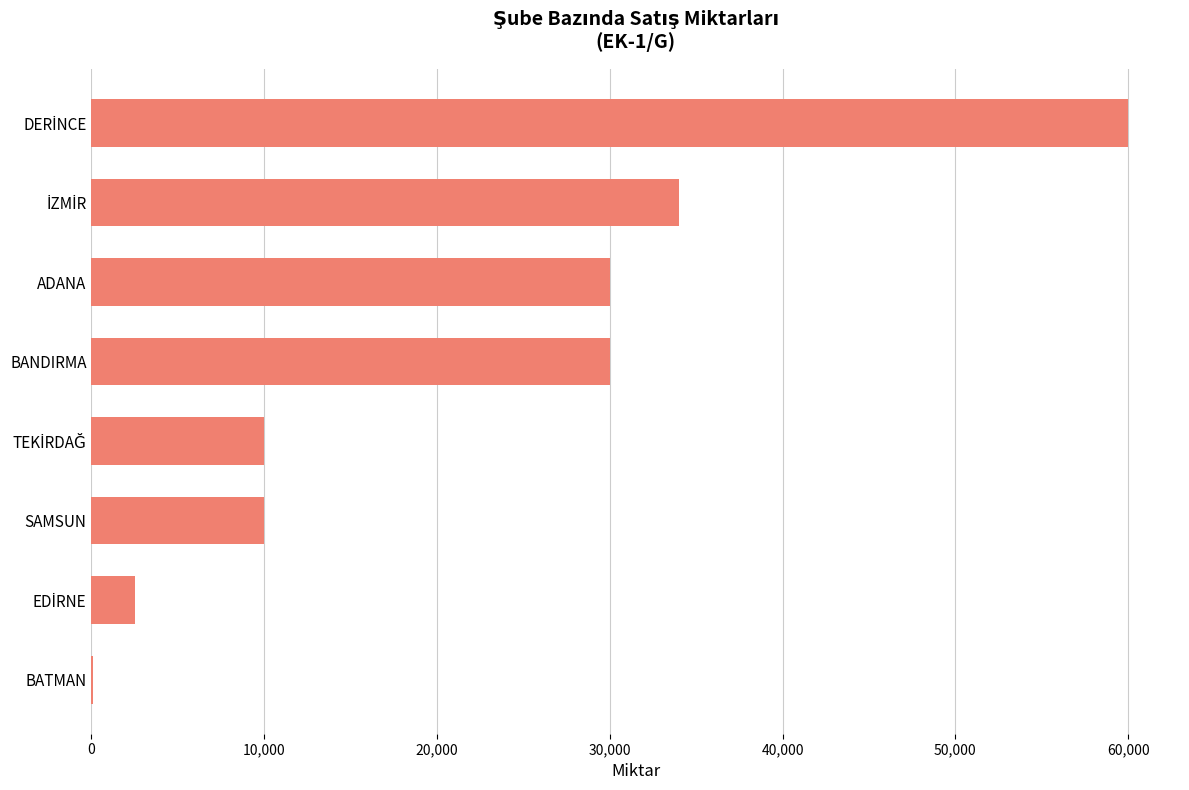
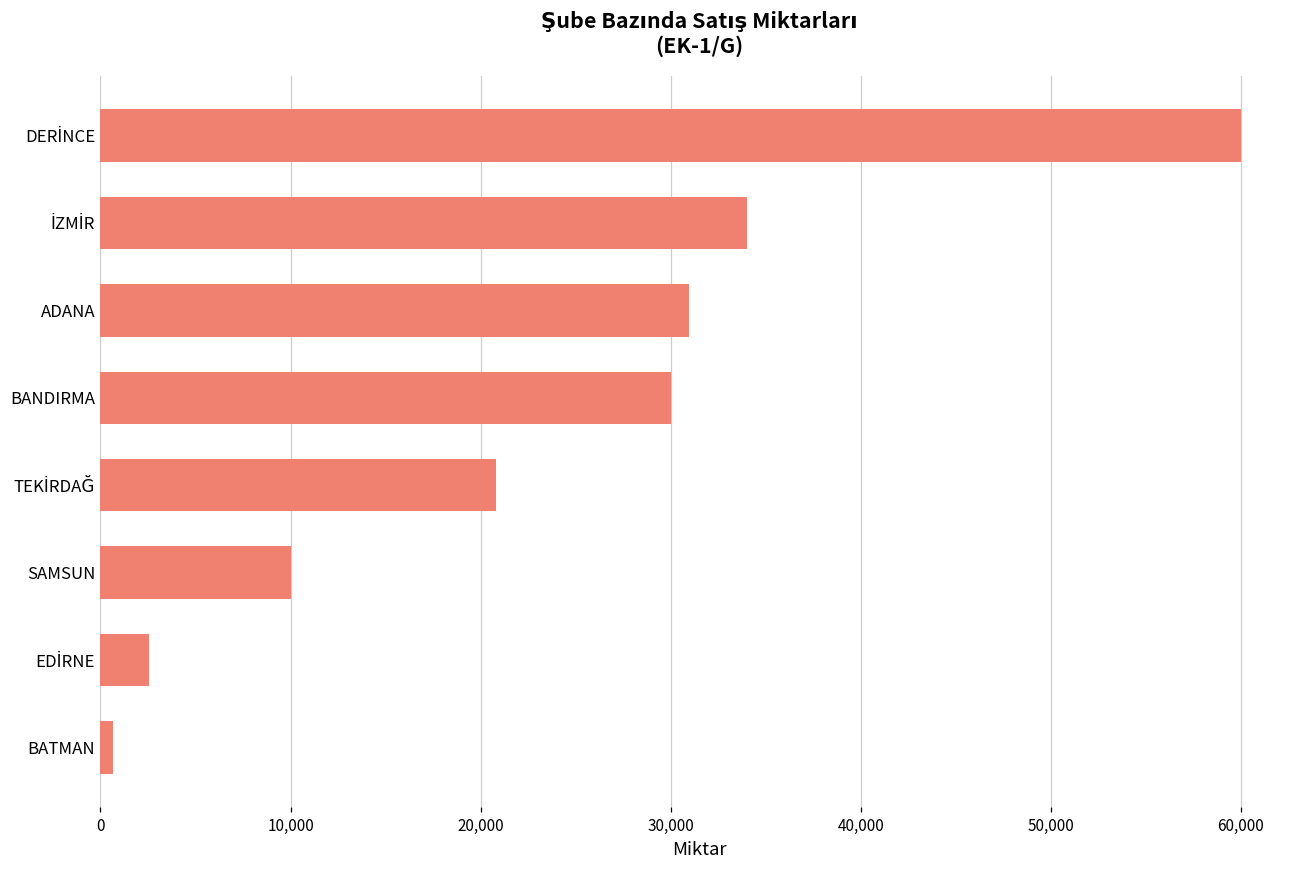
ADANA: 30,000 -> 31,000
TEKİRDAĞ: 10,000 -> 20,800
BATMAN: 100 -> 600
